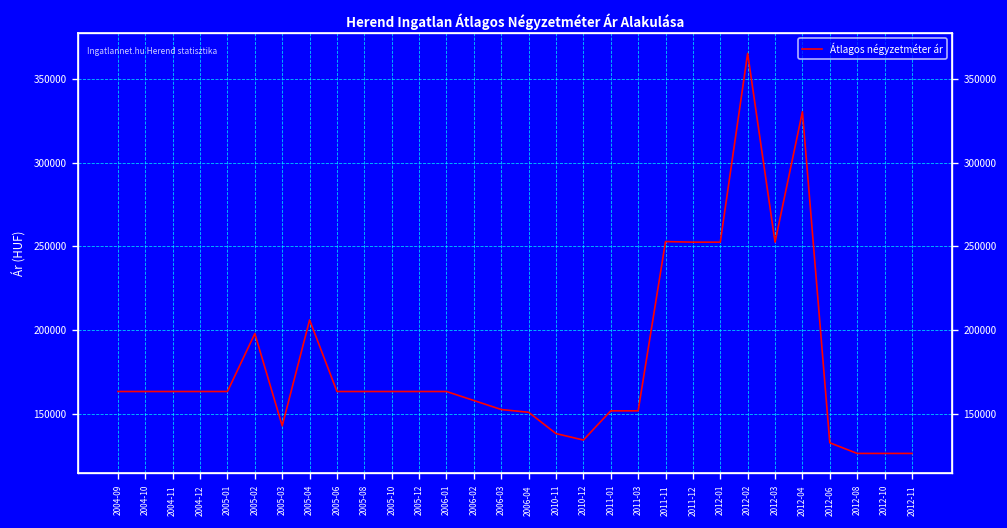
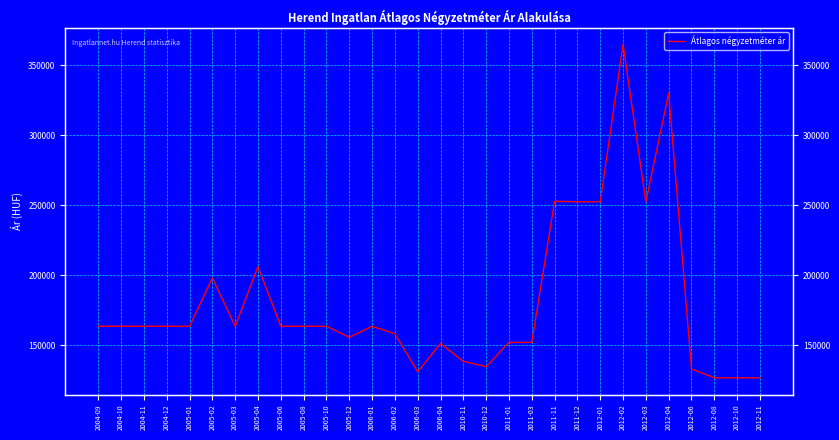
2005-03: 143000 -> 164000
2005-12: 164000 -> 156000
2006-03: 153000 -> 131000
